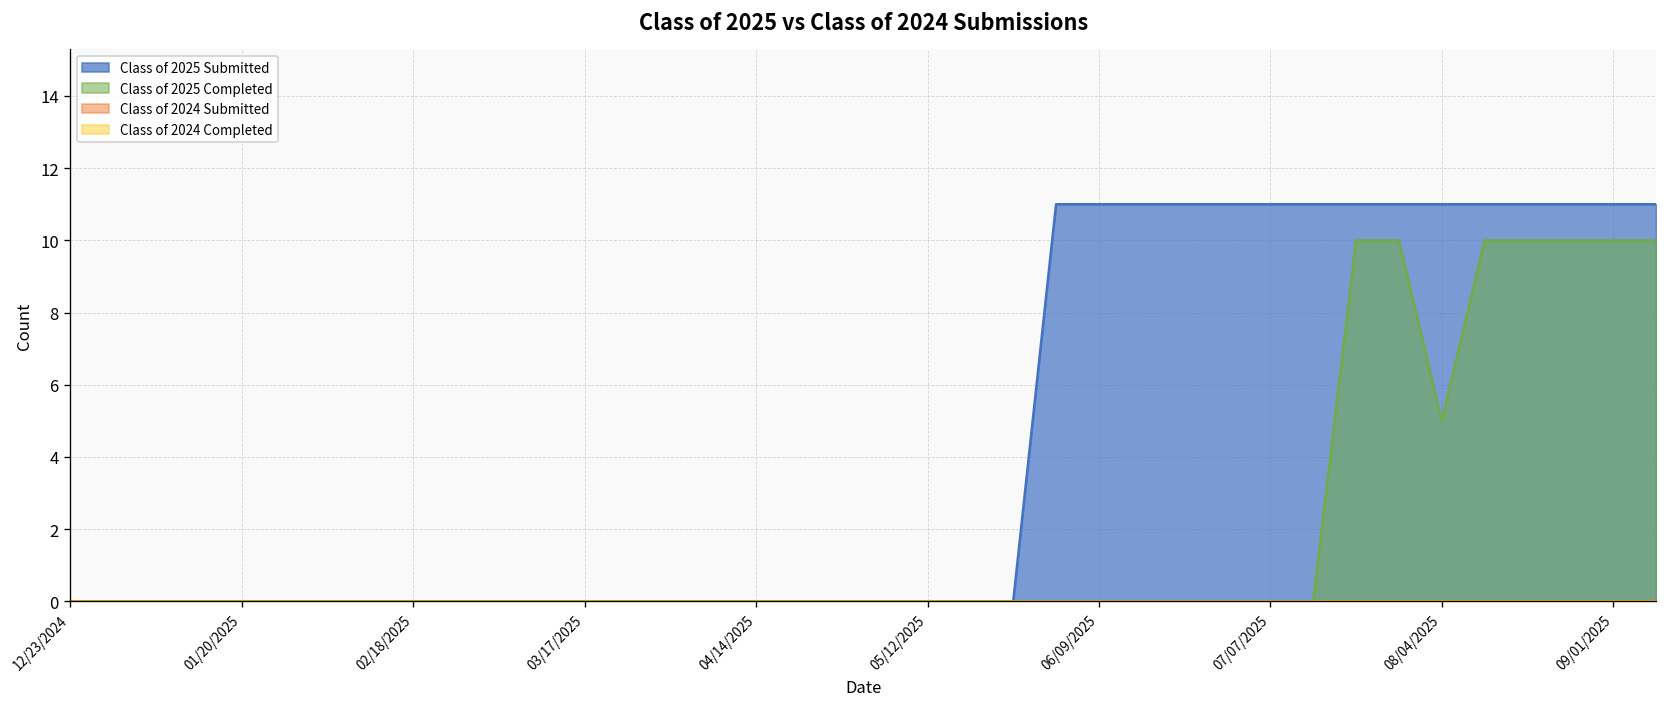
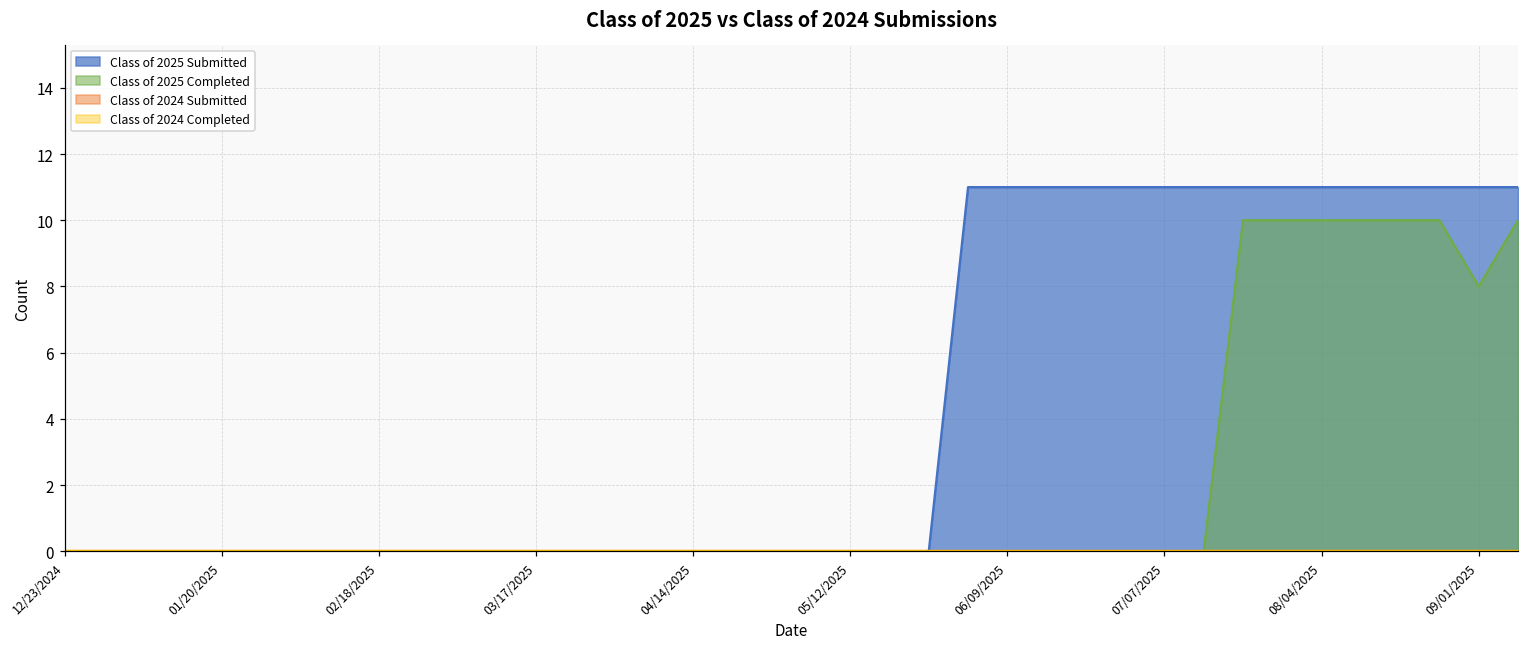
Class of 2025 Completed, 08/04/2025: 5 -> 10
Class of 2025 Completed, 09/01/2025: 10 -> 8
